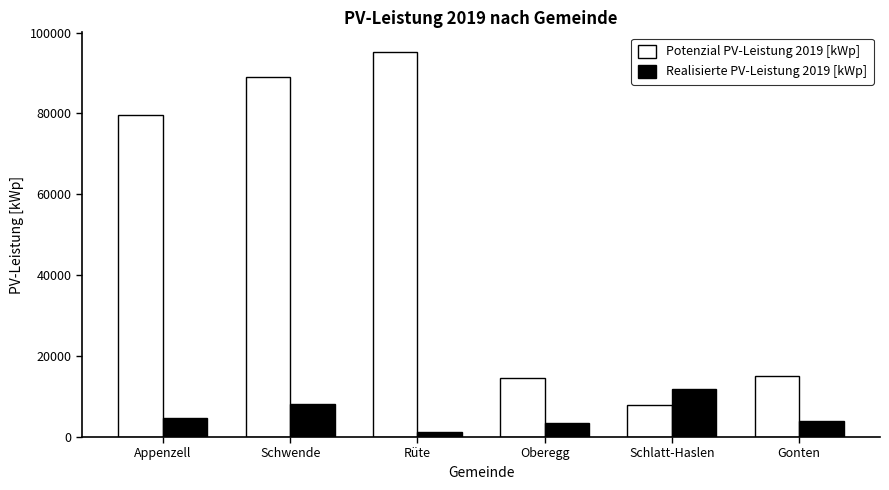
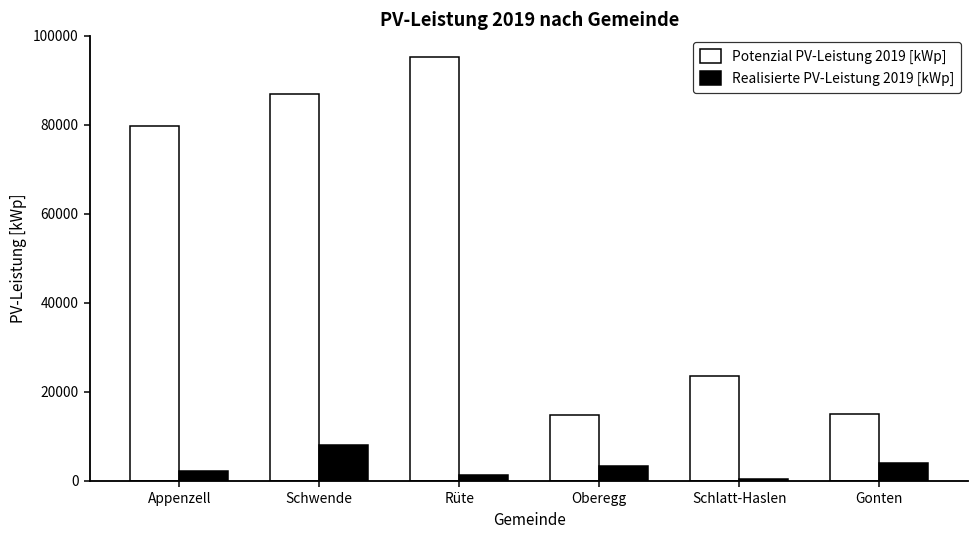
Realisierte PV-Leistung 2019 [kWp], Appenzell: 5000 -> 2000
Potenzial PV-Leistung 2019 [kWp], Schwende: 89000 -> 87000
Potenzial PV-Leistung 2019 [kWp], Schlatt-Haslen: 8000 -> 24000
Realisierte PV-Leistung 2019 [kWp], Schlatt-Haslen: 12000 -> 0
